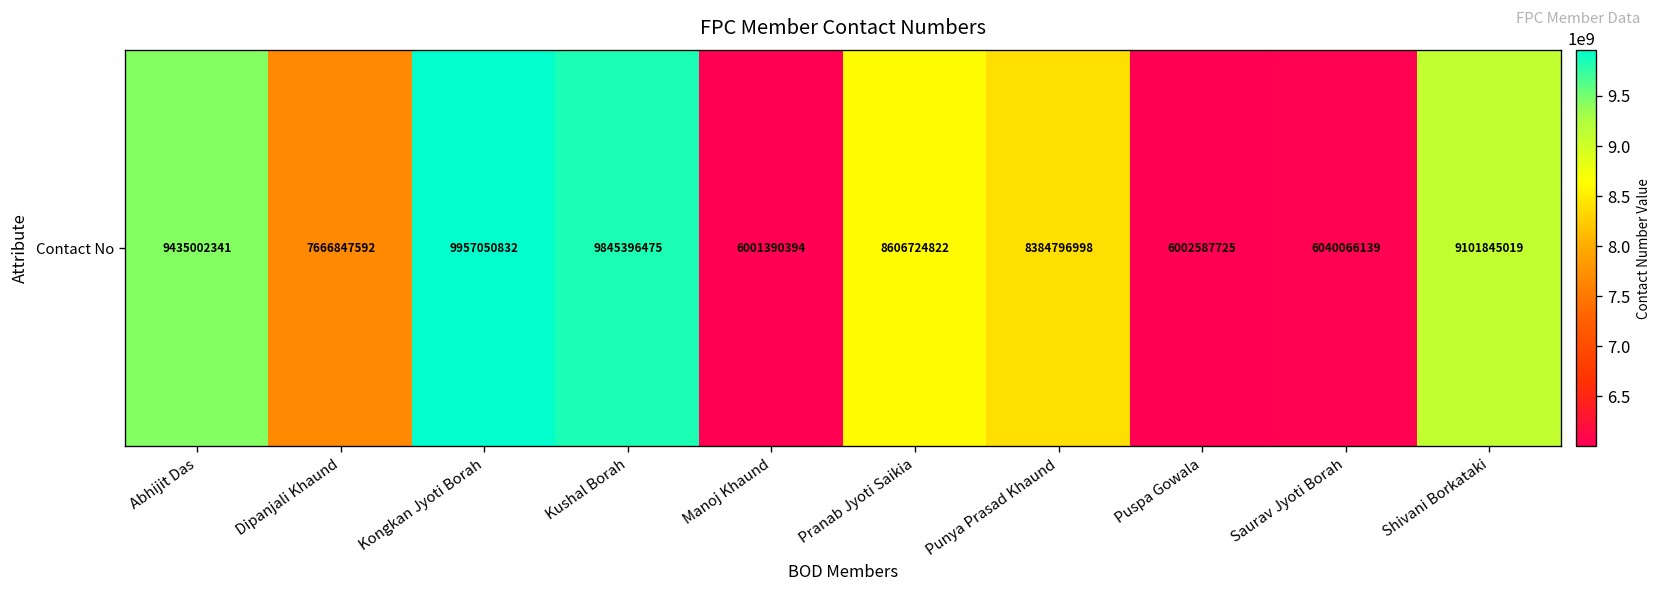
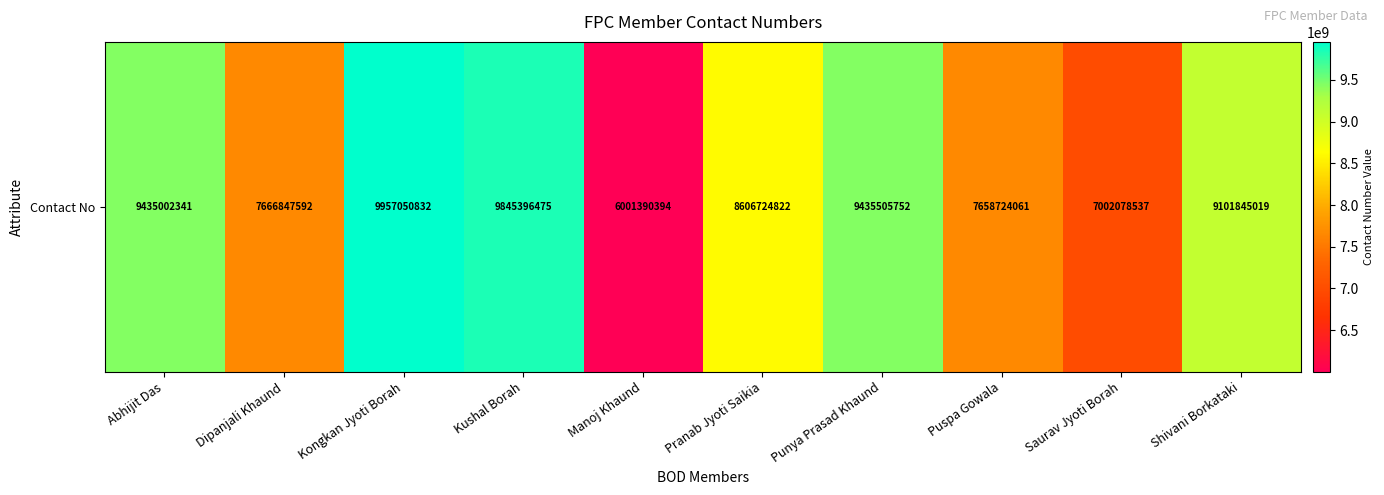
Contact No, Punya Prasad Khaund: 8384796998 -> 9435505752
Contact No, Puspa Gowala: 6002587725 -> 7658724061
Contact No, Saurav Jyoti Borah: 6040066139 -> 7002078537
